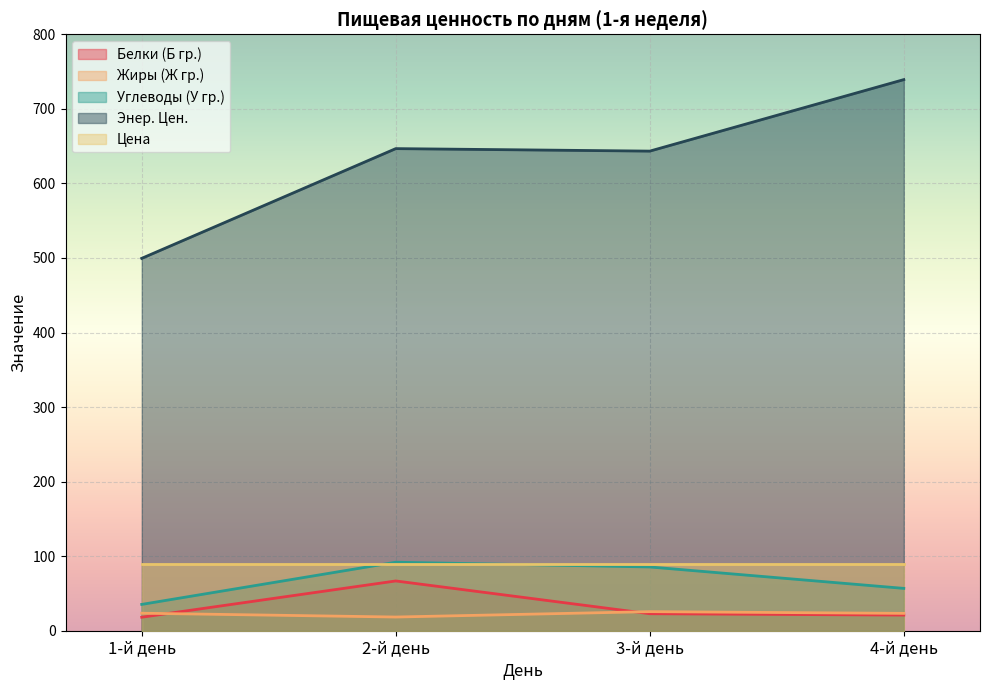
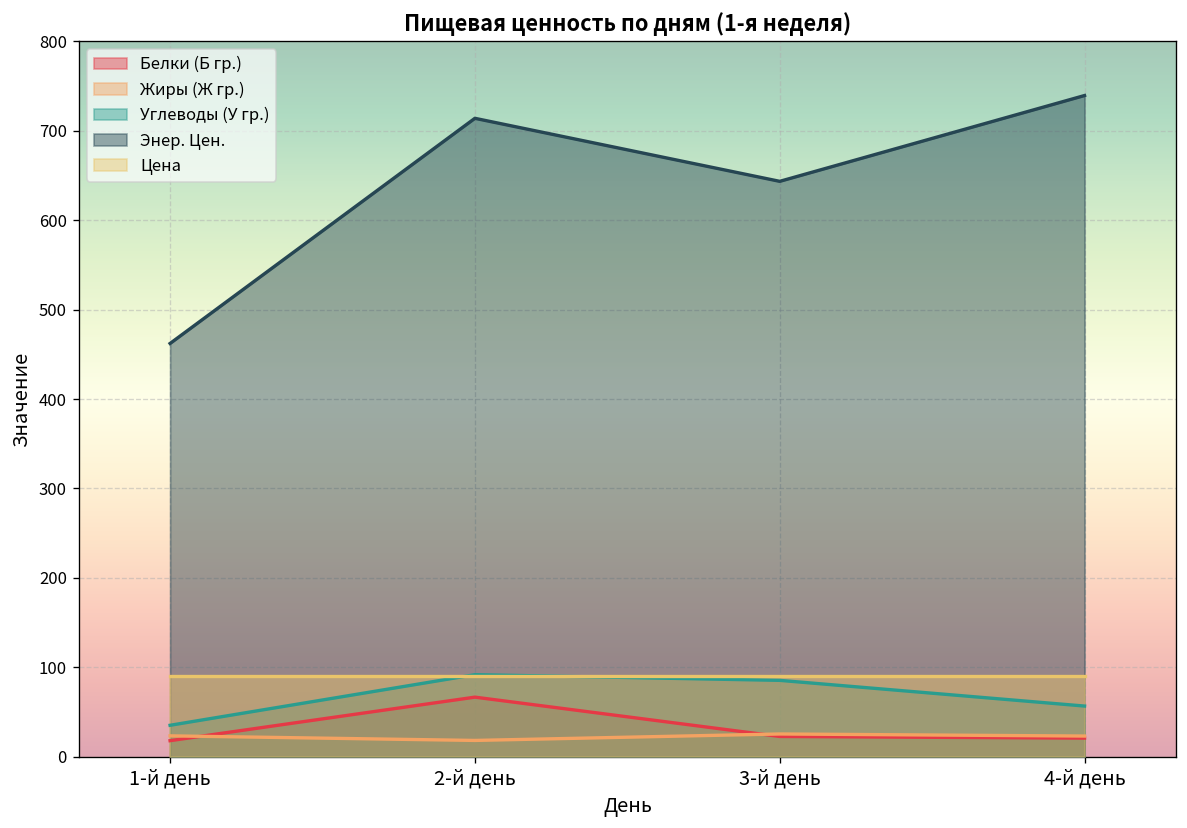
Энер. Цен., 1-й день: 500 -> 460
Энер. Цен., 2-й день: 650 -> 710
